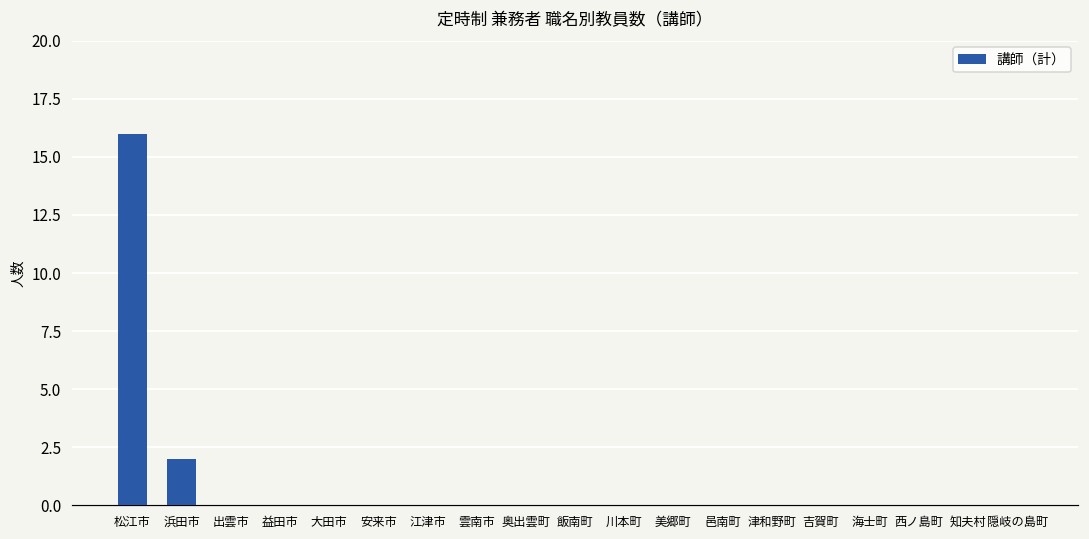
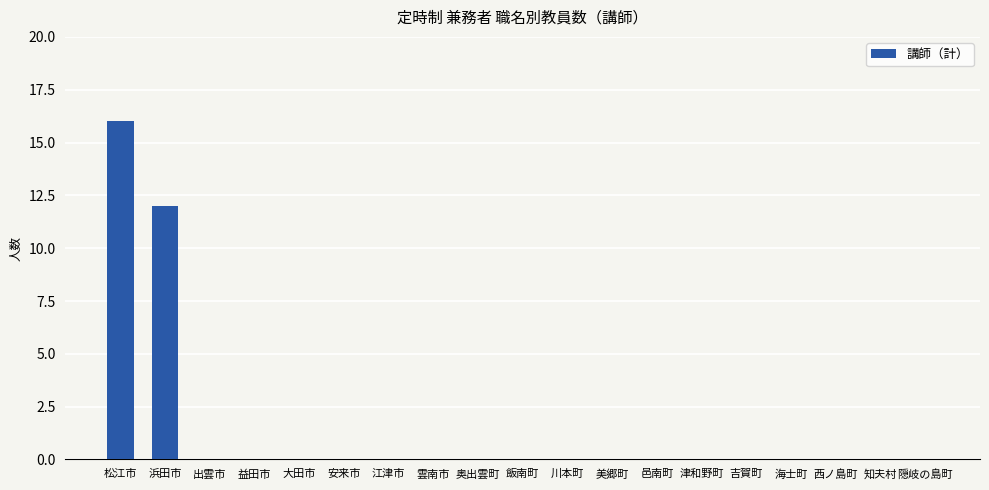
浜田市: 2 -> 12
